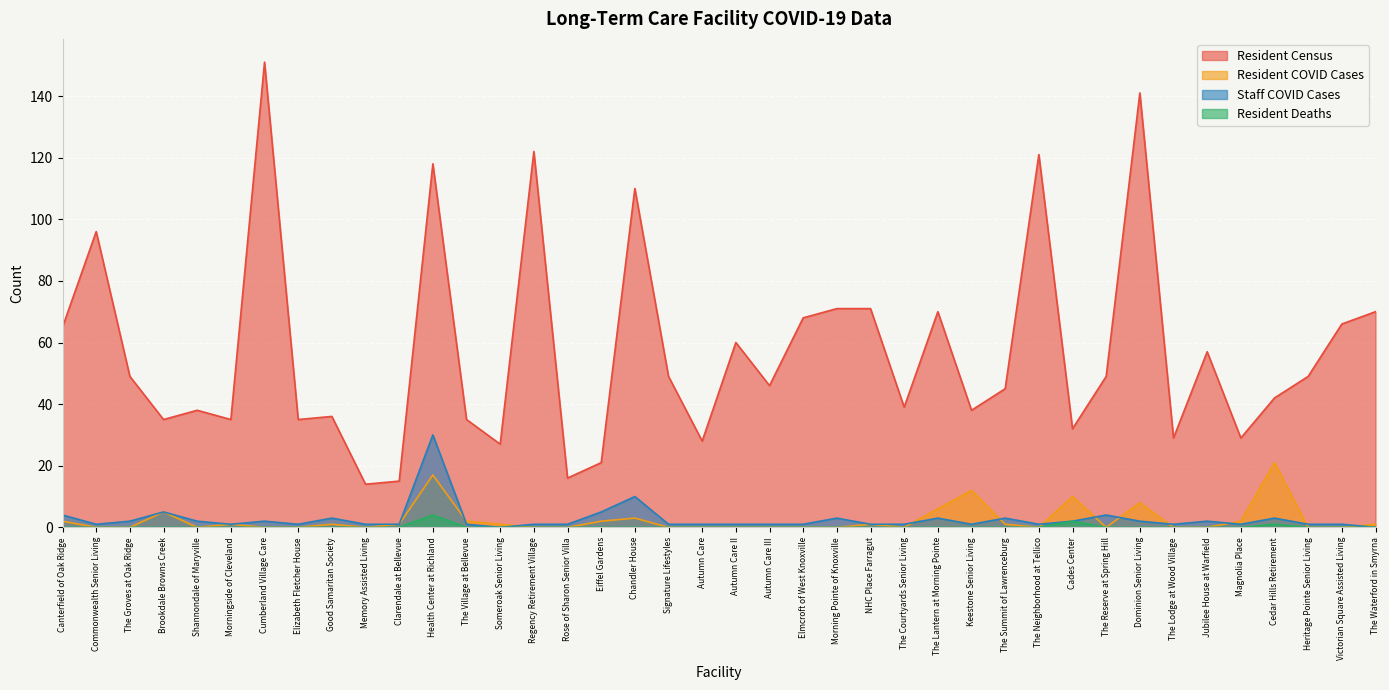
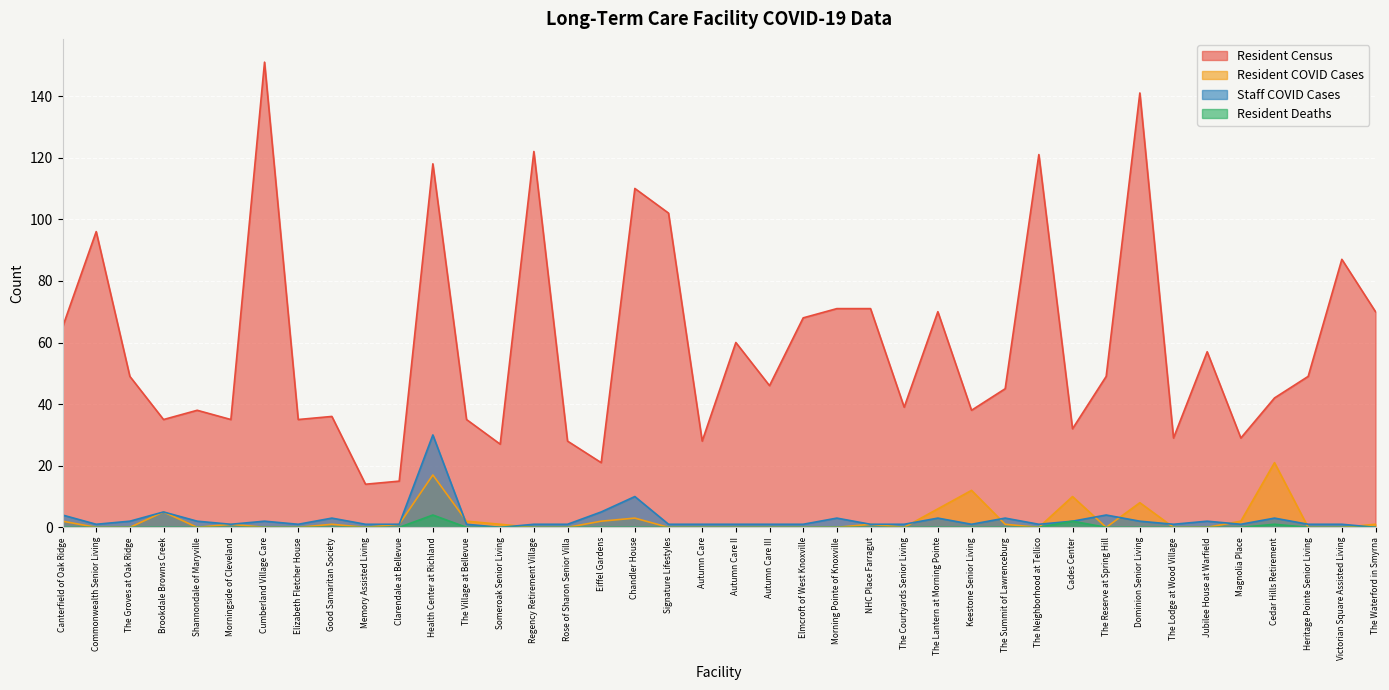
Resident Census, Rose of Sharon Senior Villa: 16 -> 28
Resident Census, Signature Lifestyles: 49 -> 102
Resident Census, Victorian Square Assisted Living: 66 -> 87
